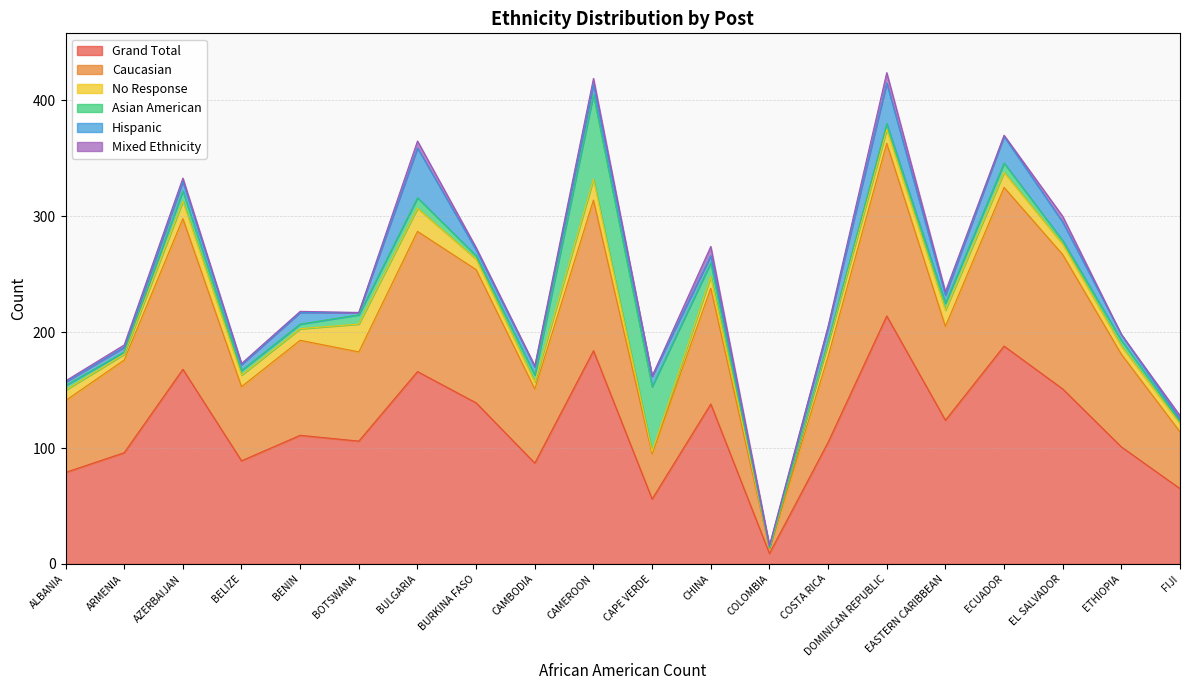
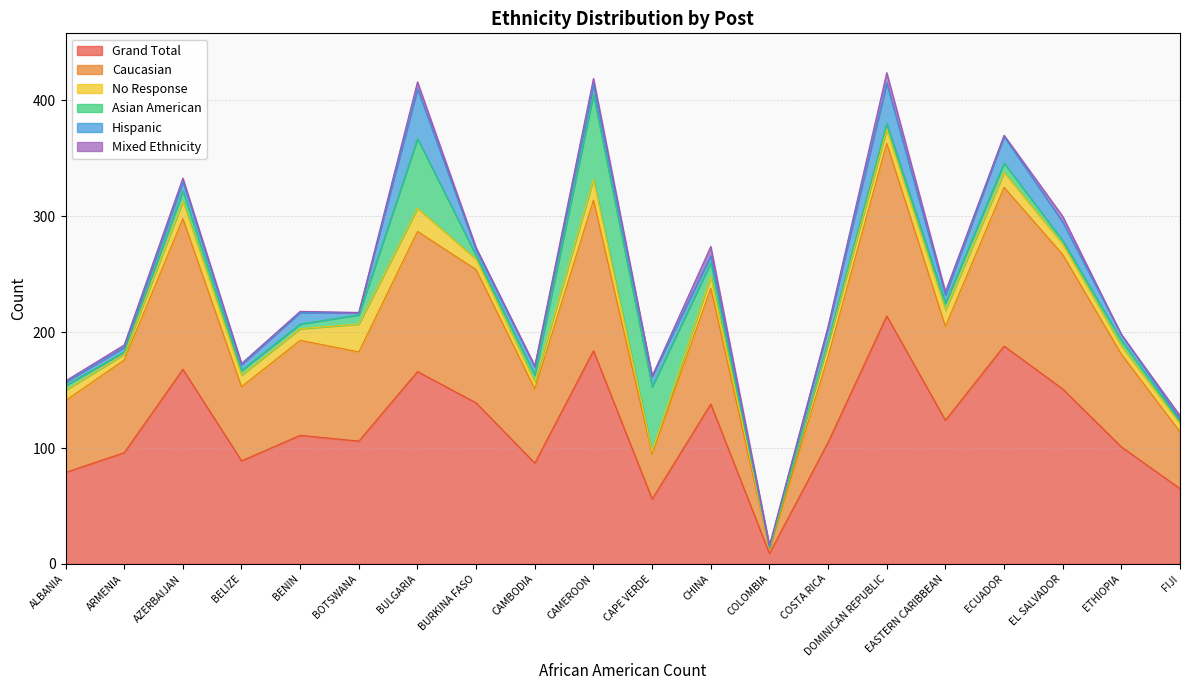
Asian American, BULGARIA: 9 -> 60
